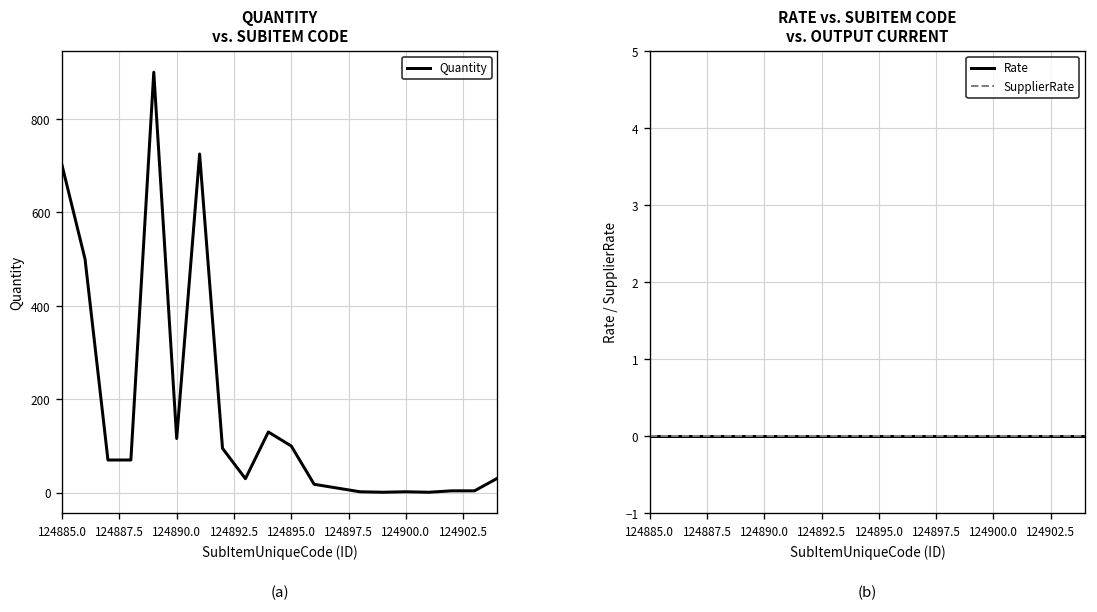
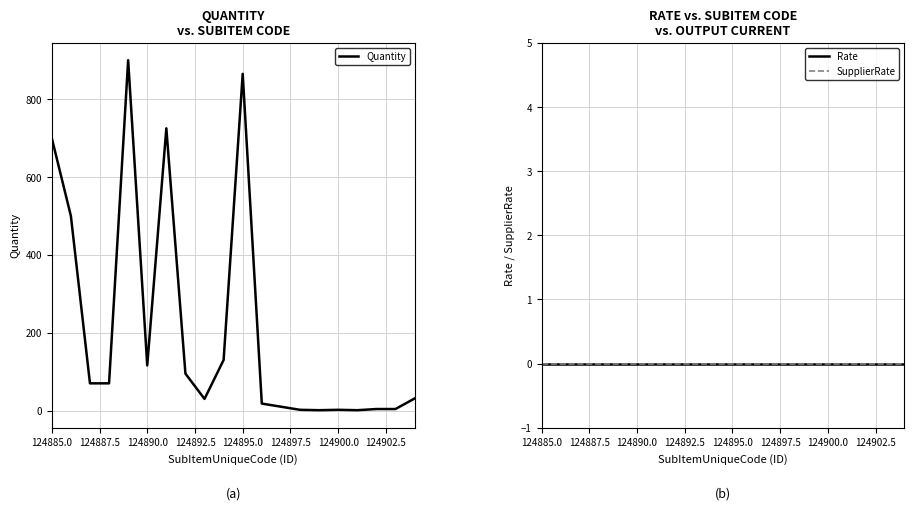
QUANTITY vs. SUBITEM CODE, 124895.0: 100 -> 870
